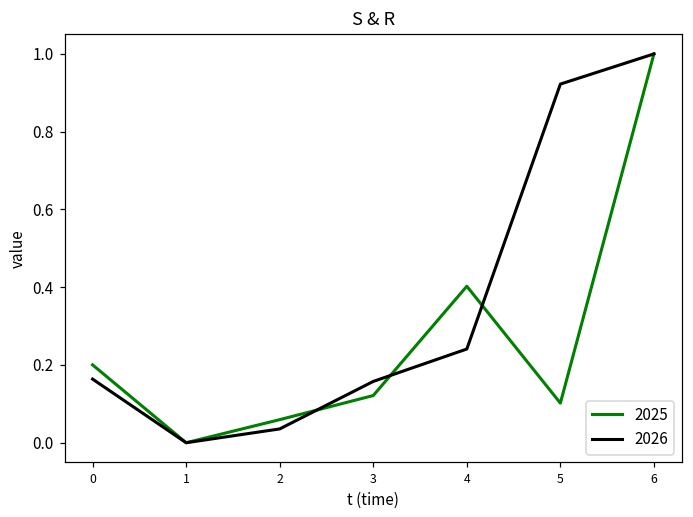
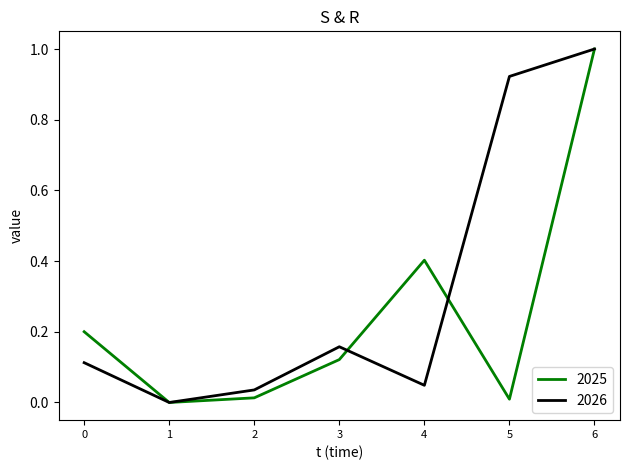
2026, 0: 0.16 -> 0.11
2025, 2: 0.06 -> 0.01
2026, 4: 0.24 -> 0.05
2025, 5: 0.10 -> 0.01
